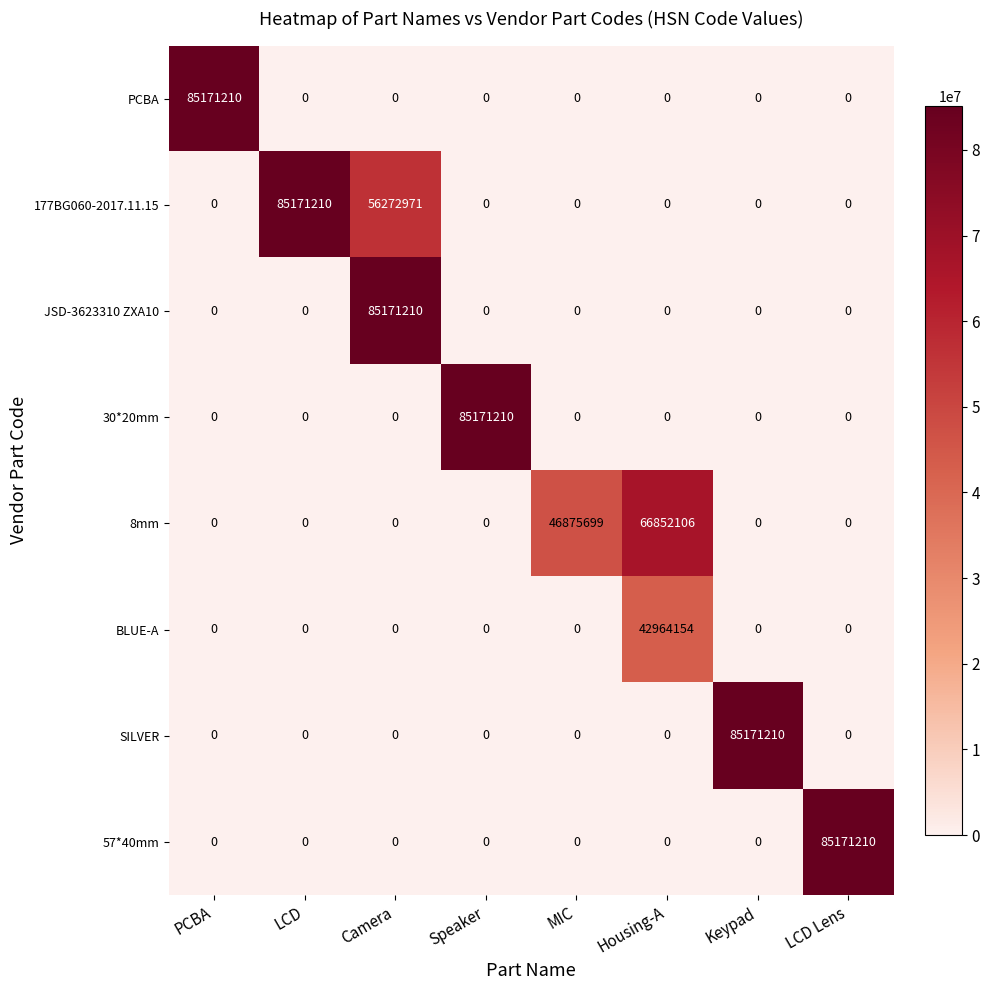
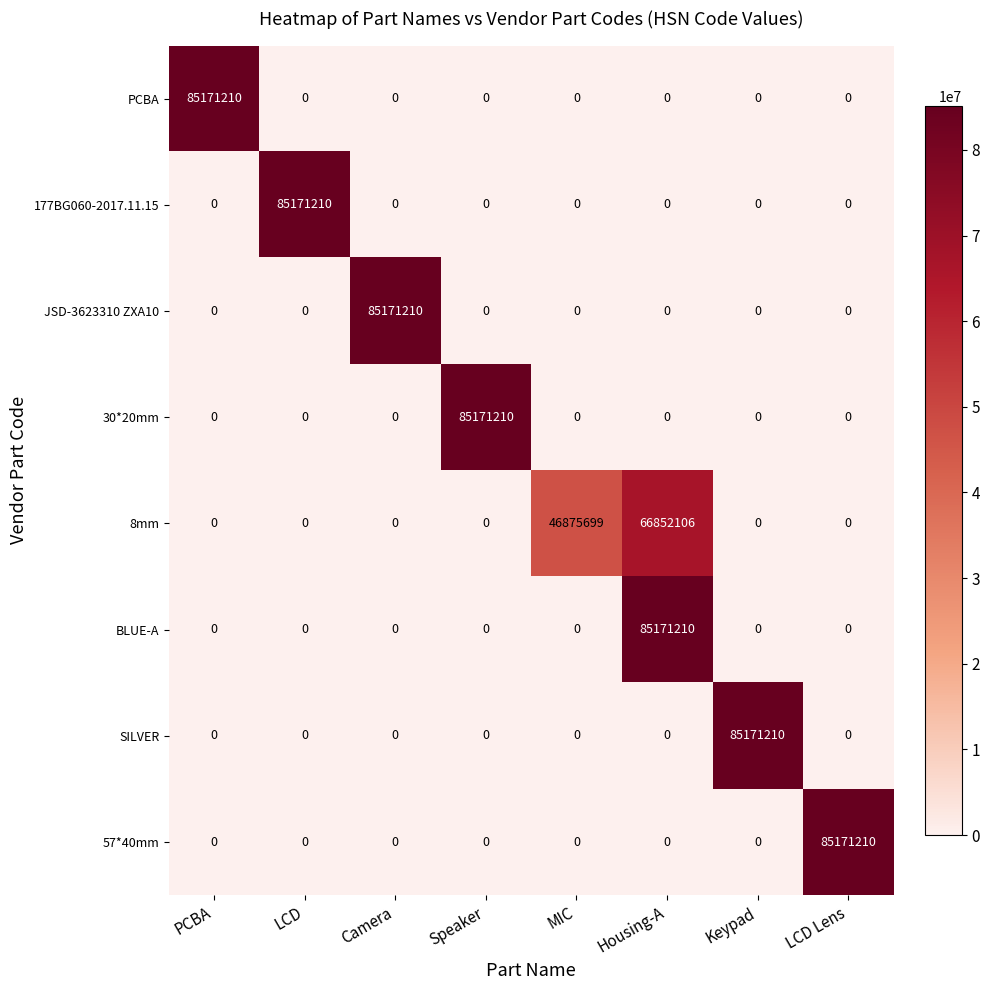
177BG060-2017.11.15, Camera: 56272971 -> 0
BLUE-A, Housing-A: 42964154 -> 85171210
